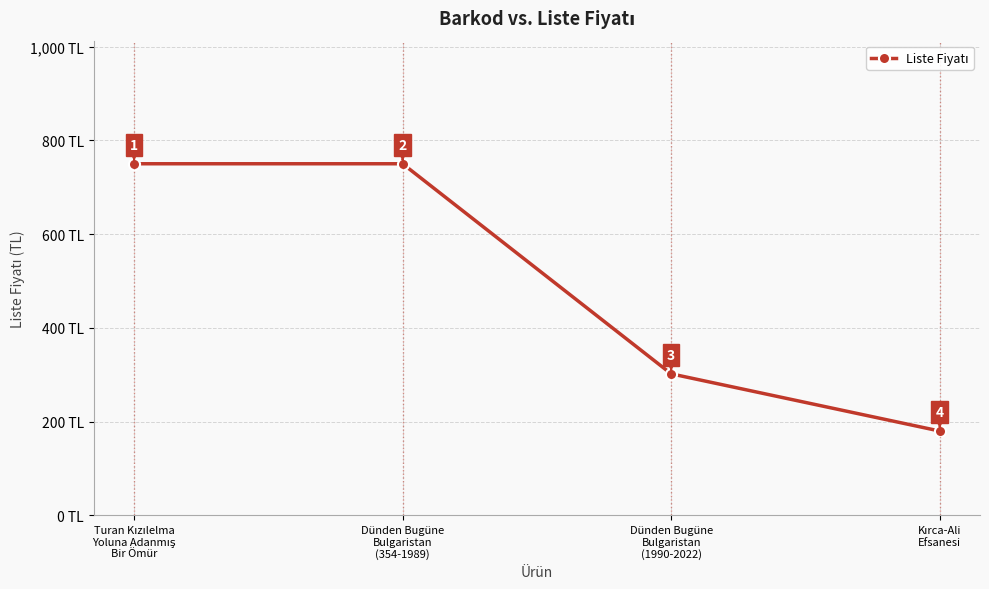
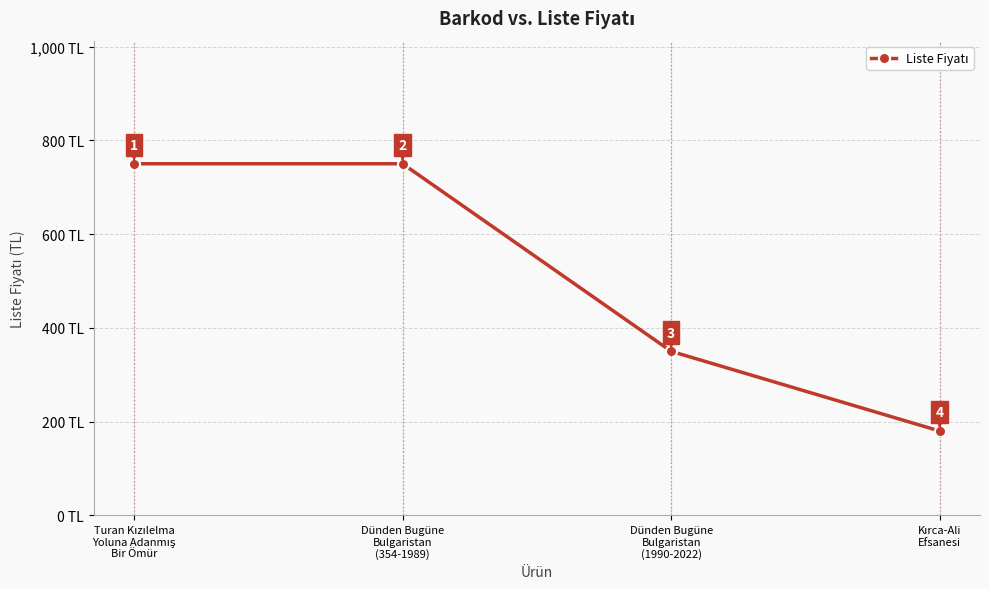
Dünden Bugüne Bulgaristan (1990-2022): 300 TL -> 350 TL
